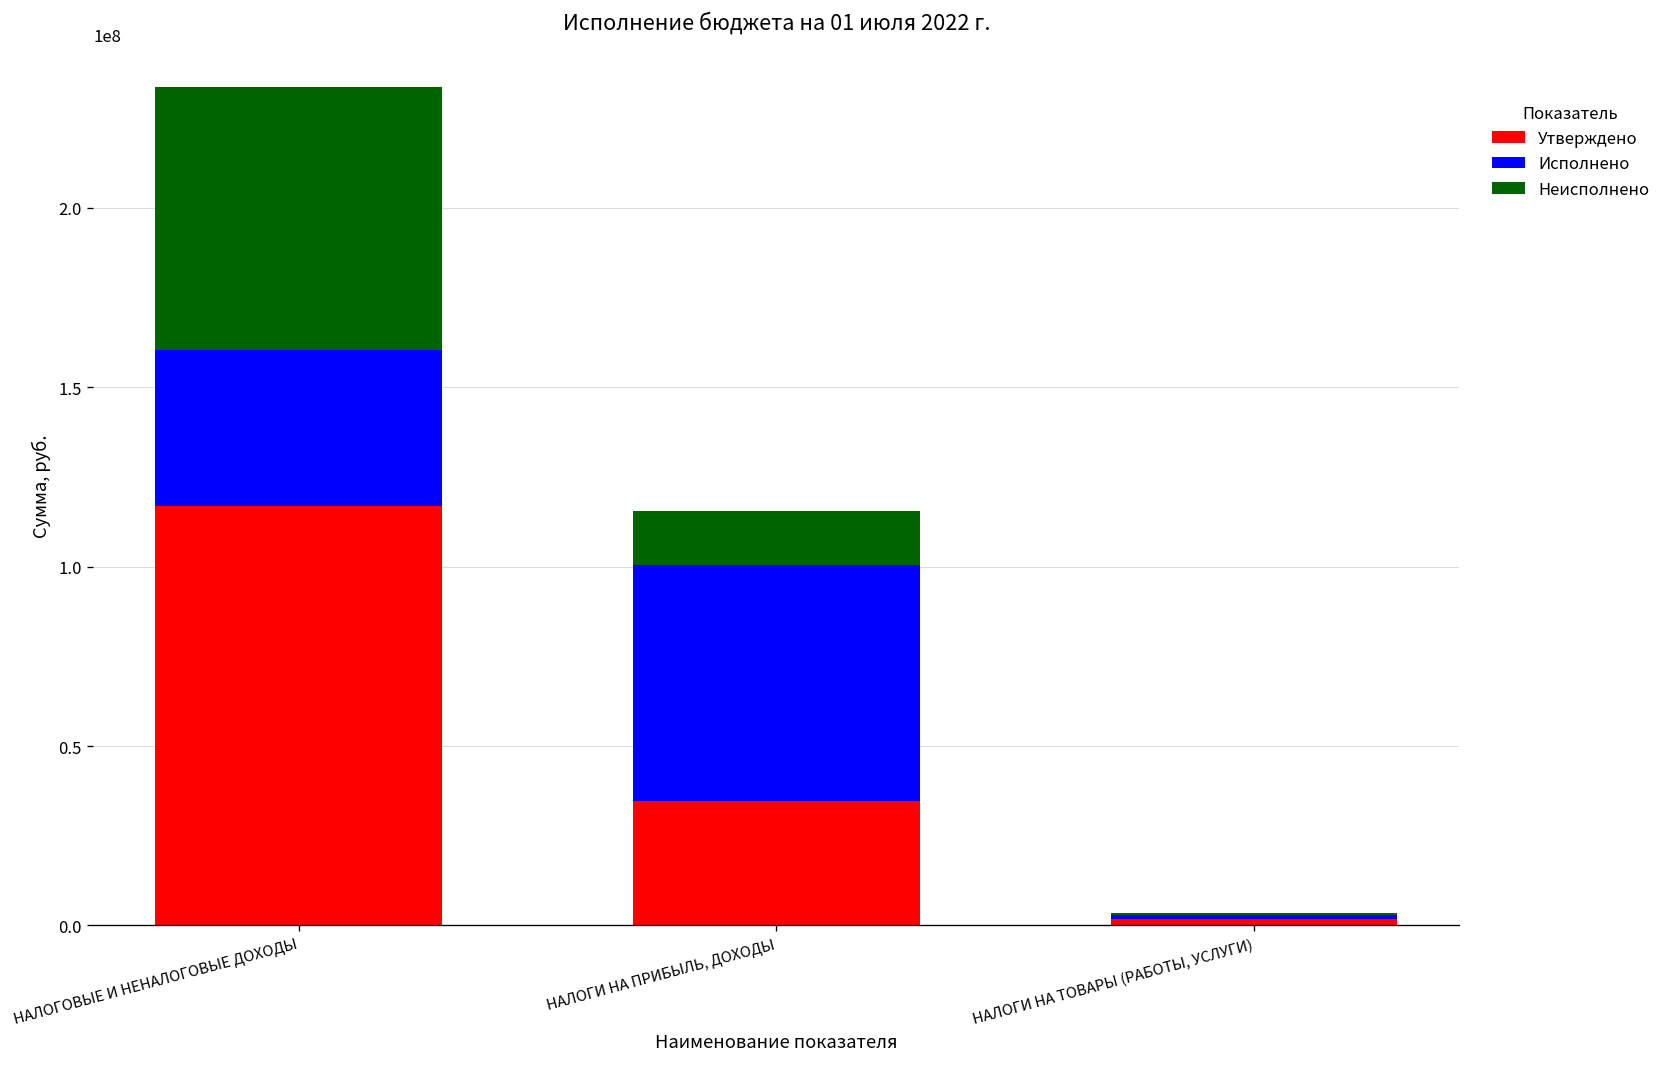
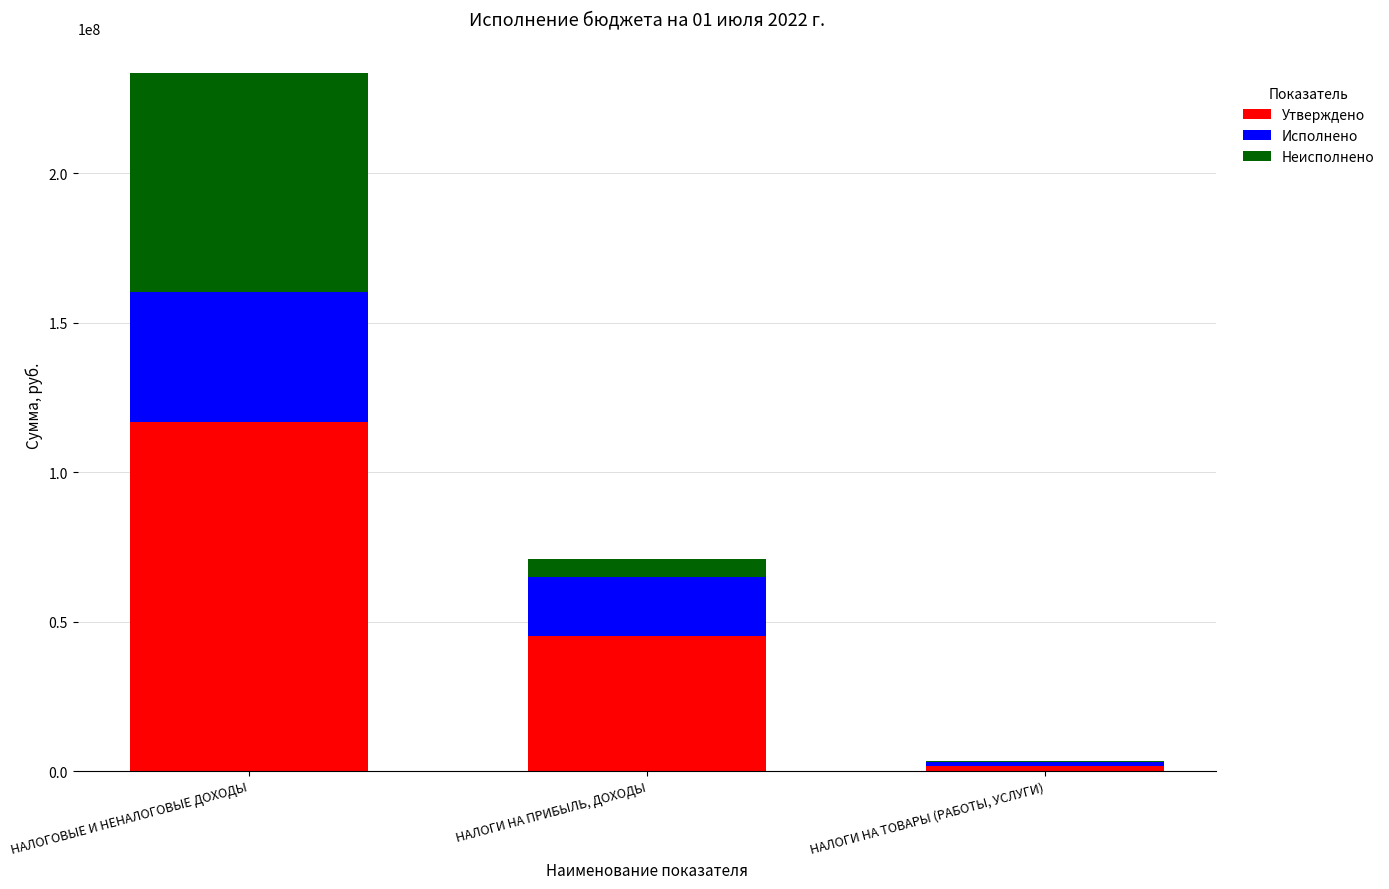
Утверждено, НАЛОГИ НА ПРИБЫЛЬ, ДОХОДЫ: 35000000 -> 45000000
Исполнено, НАЛОГИ НА ПРИБЫЛЬ, ДОХОДЫ: 66000000 -> 20000000
Неисполнено, НАЛОГИ НА ПРИБЫЛЬ, ДОХОДЫ: 15000000 -> 6000000
